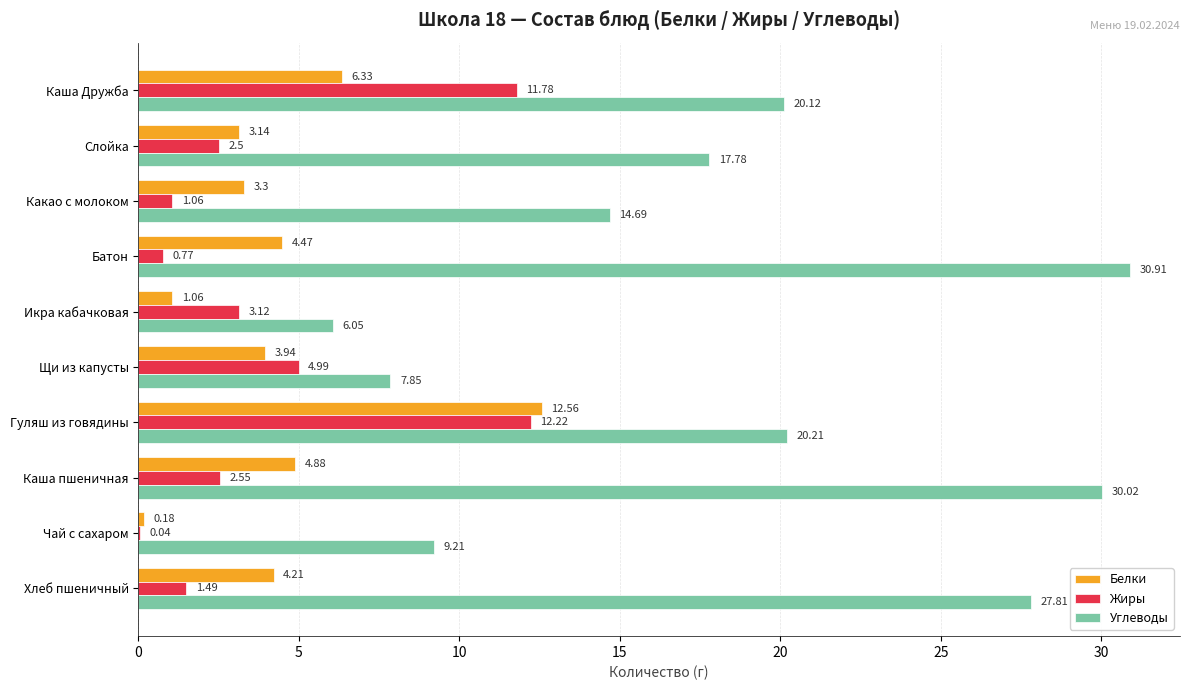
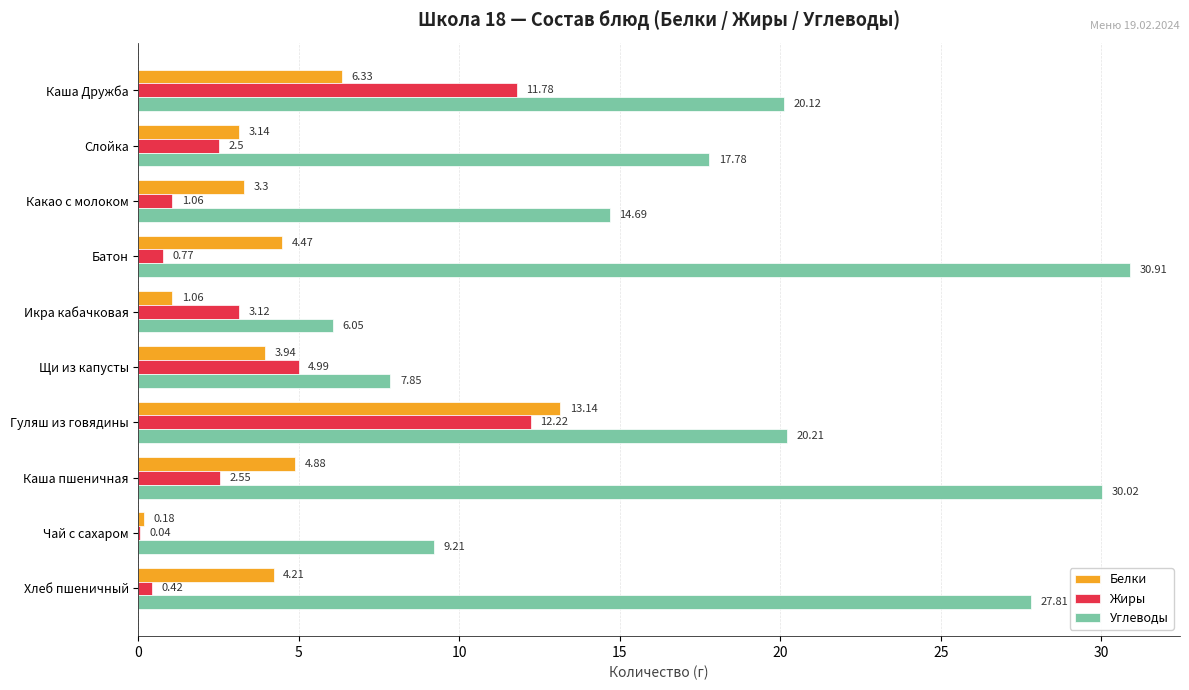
Белки, Гуляш из говядины: 12.56 -> 13.14
Жиры, Хлеб пшеничный: 1.49 -> 0.42
